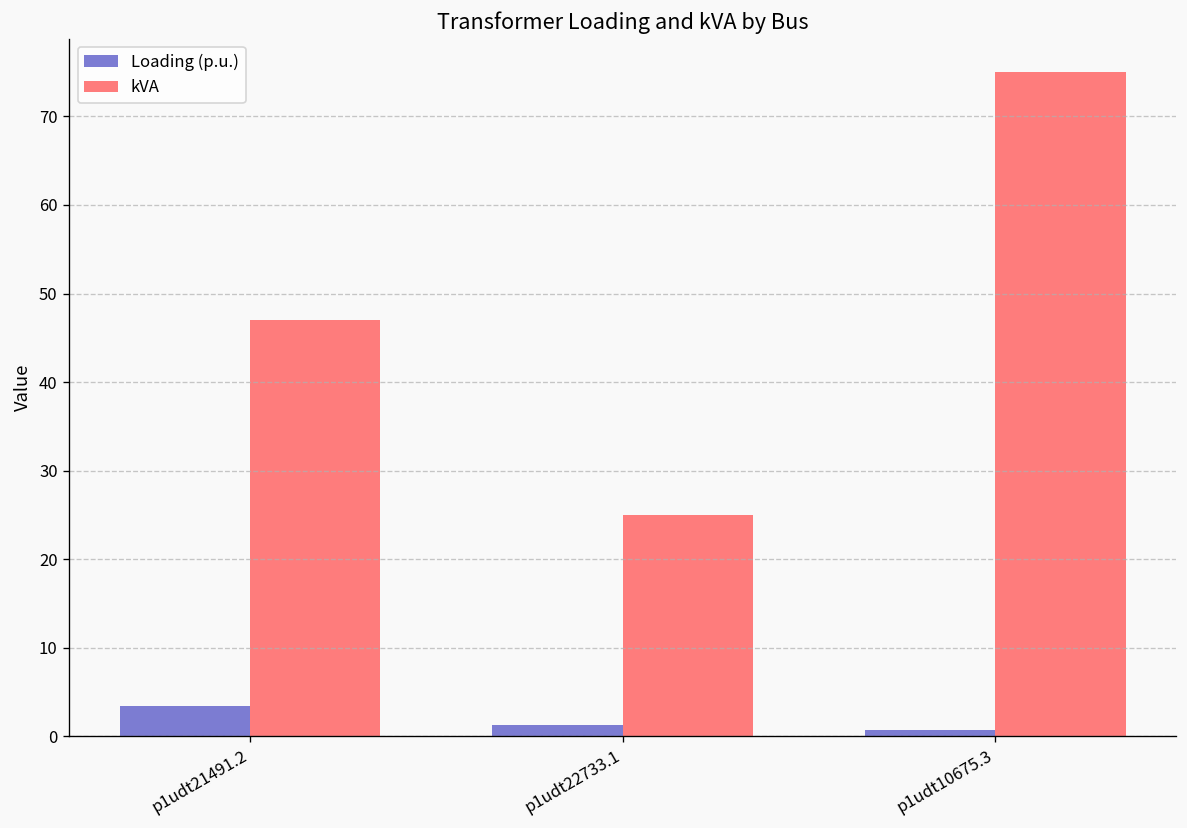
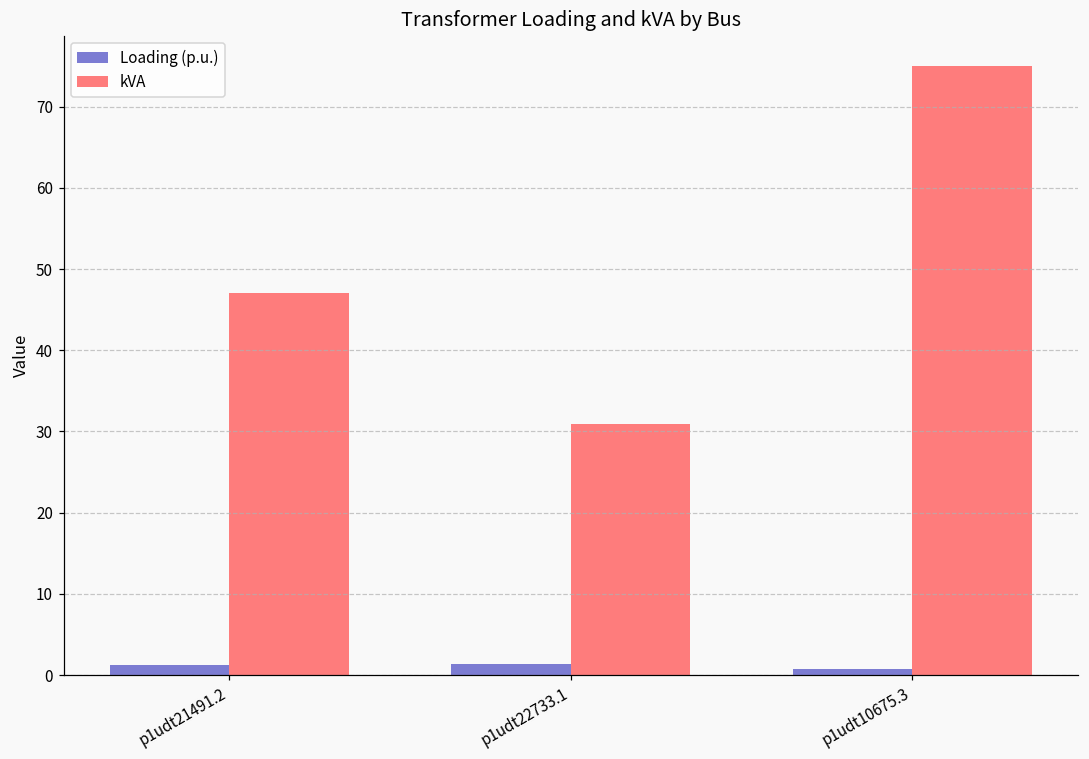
Loading (p.u.), p1udt21491.2: 3 -> 1
kVA, p1udt22733.1: 25 -> 31
